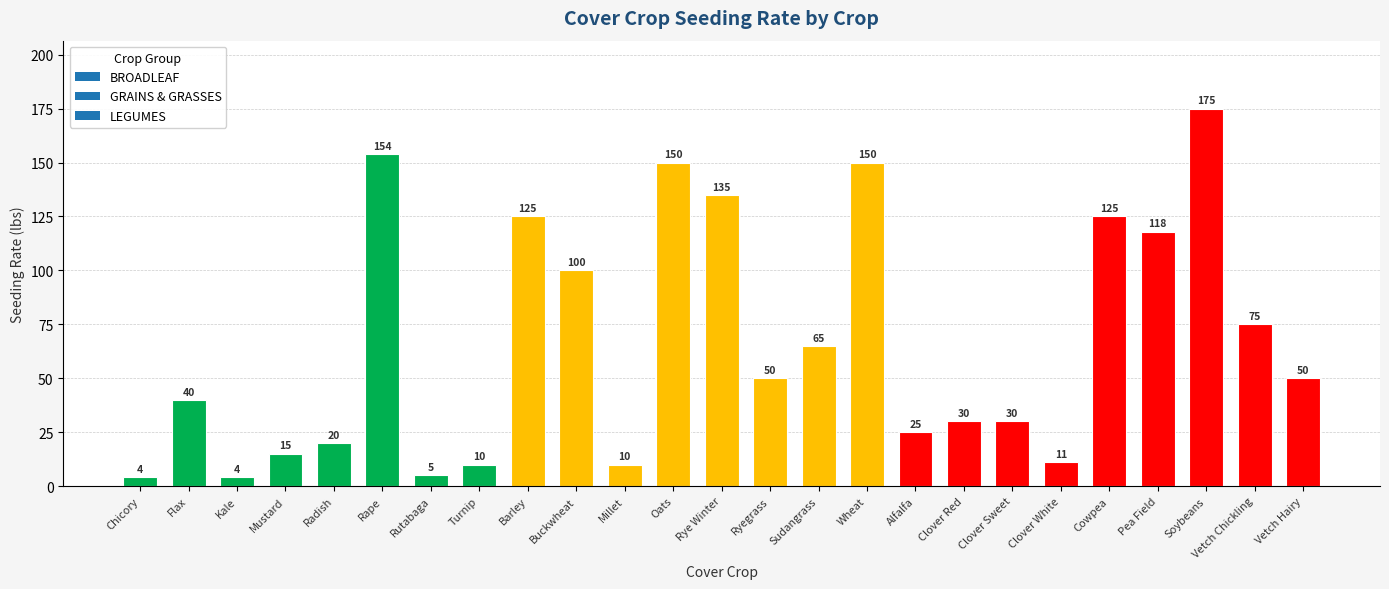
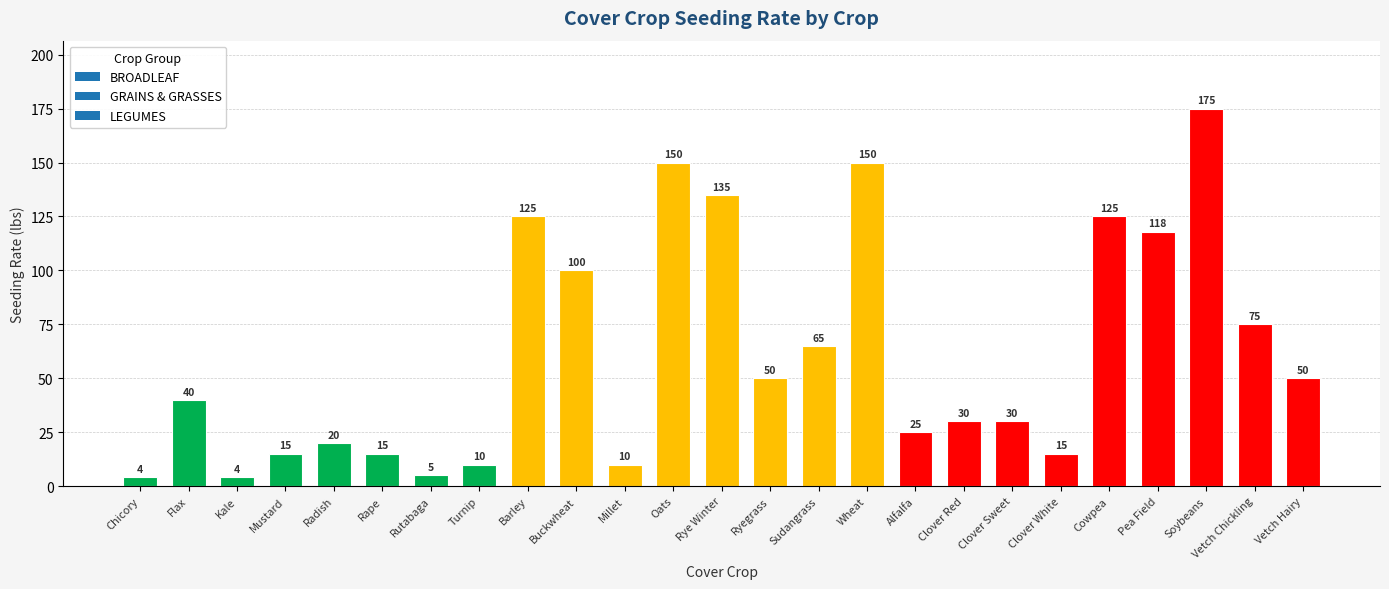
Rape: 154 -> 15
Clover White: 11 -> 15
